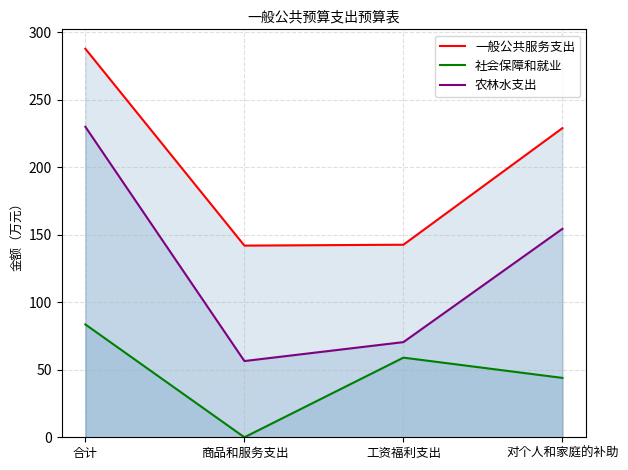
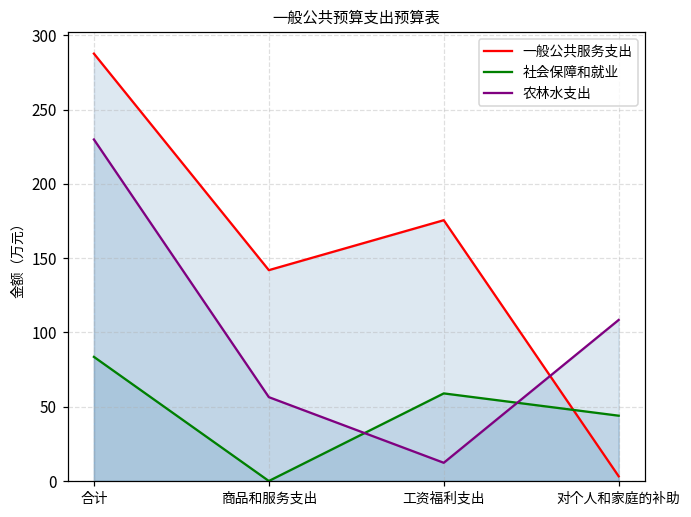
一般公共服务支出, 工资福利支出: 143 -> 176
农林水支出, 工资福利支出: 70 -> 12
一般公共服务支出, 对个人和家庭的补助: 229 -> 3
农林水支出, 对个人和家庭的补助: 154 -> 108
